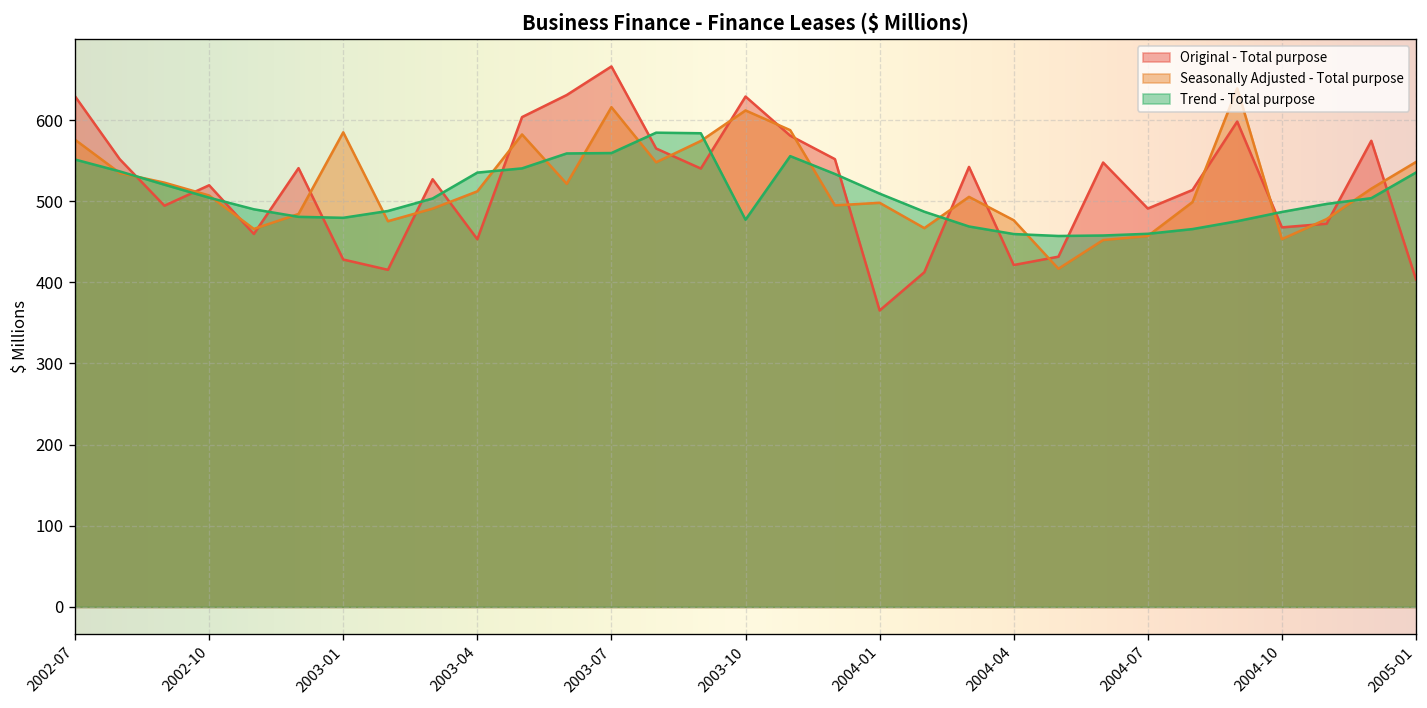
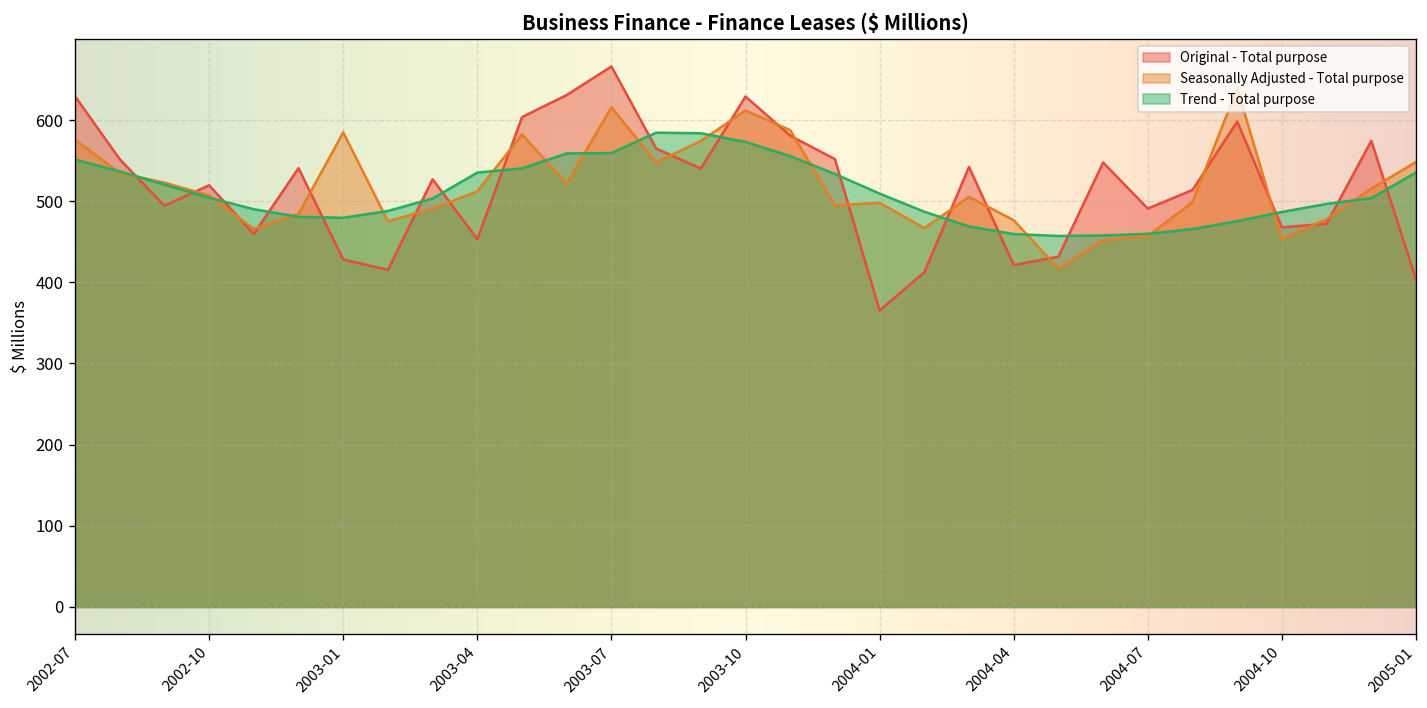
Trend - Total purpose, 2003-10: 480 -> 570
